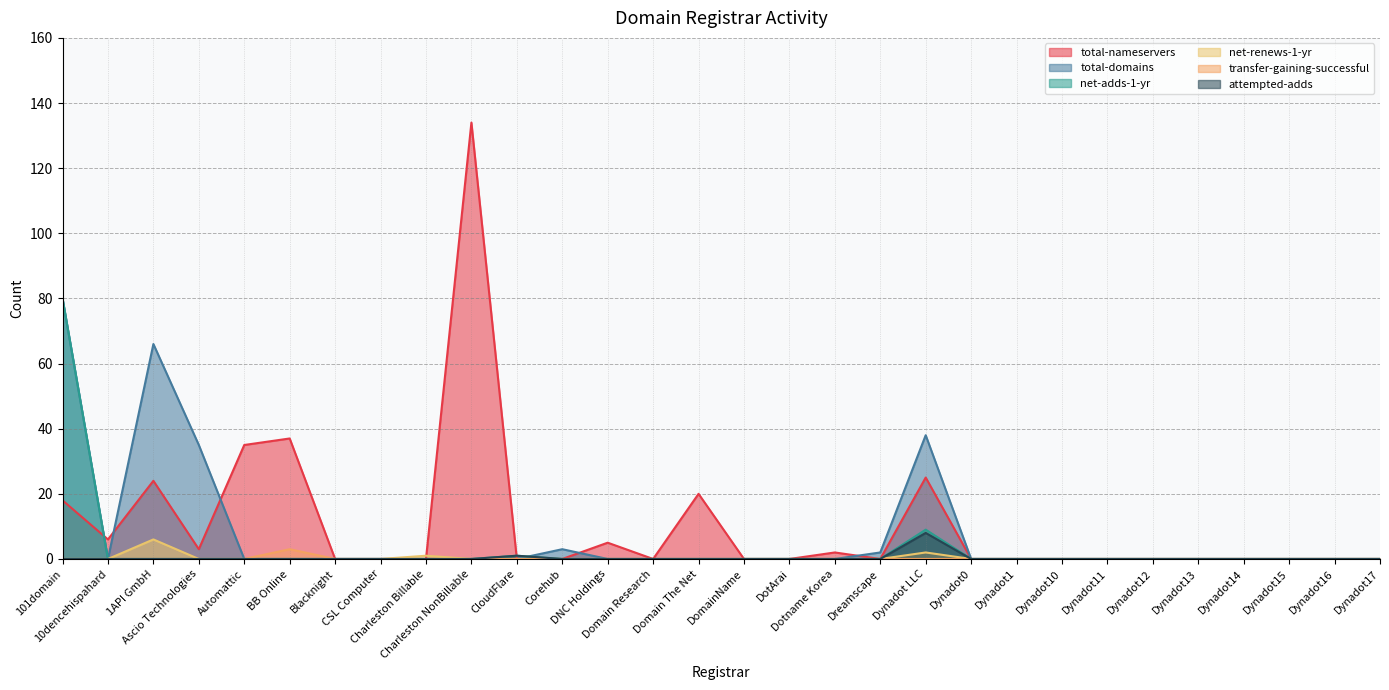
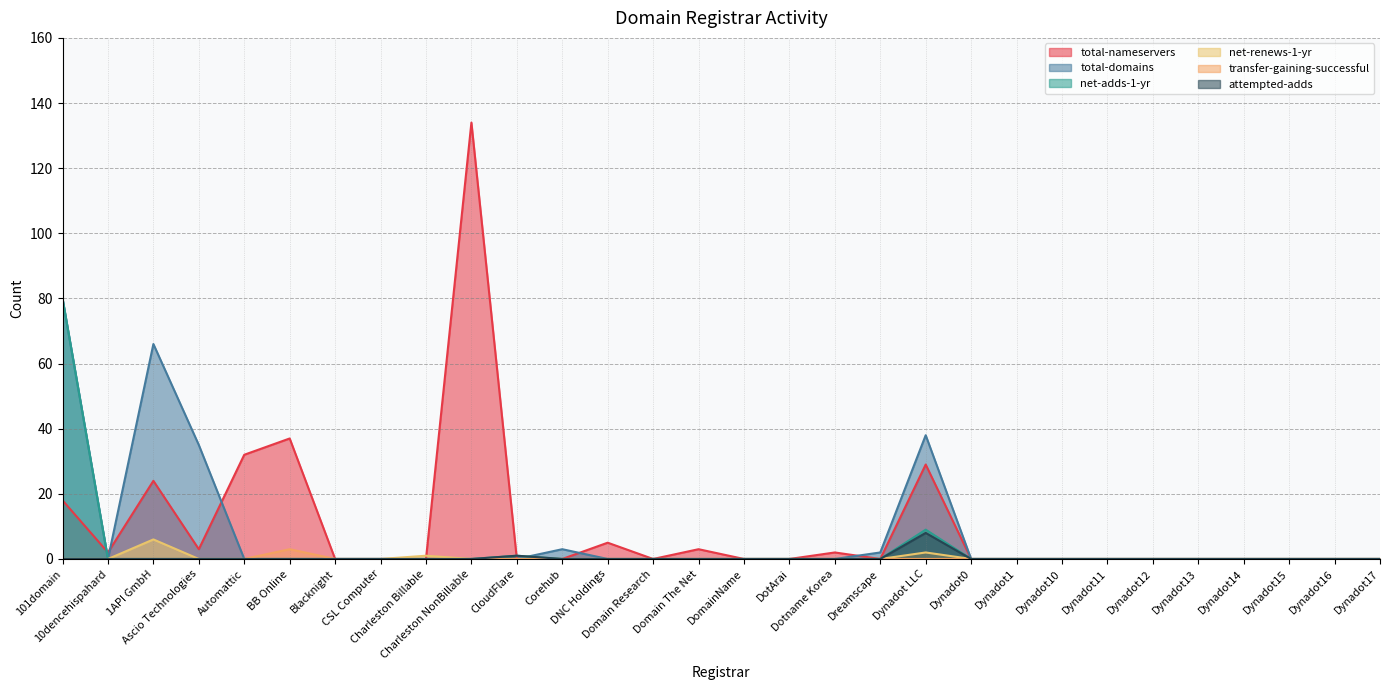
total-nameservers, 10dencehispahard: 6 -> 2
total-nameservers, Automattic: 35 -> 32
total-nameservers, Domain The Net: 20 -> 3
total-nameservers, Dynadot LLC: 25 -> 29
